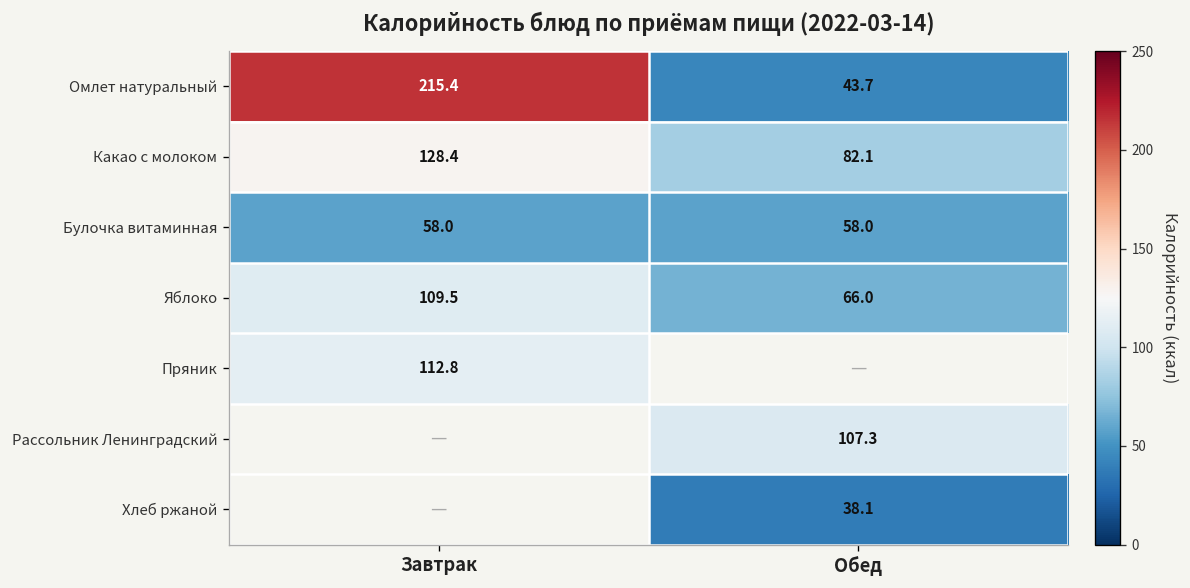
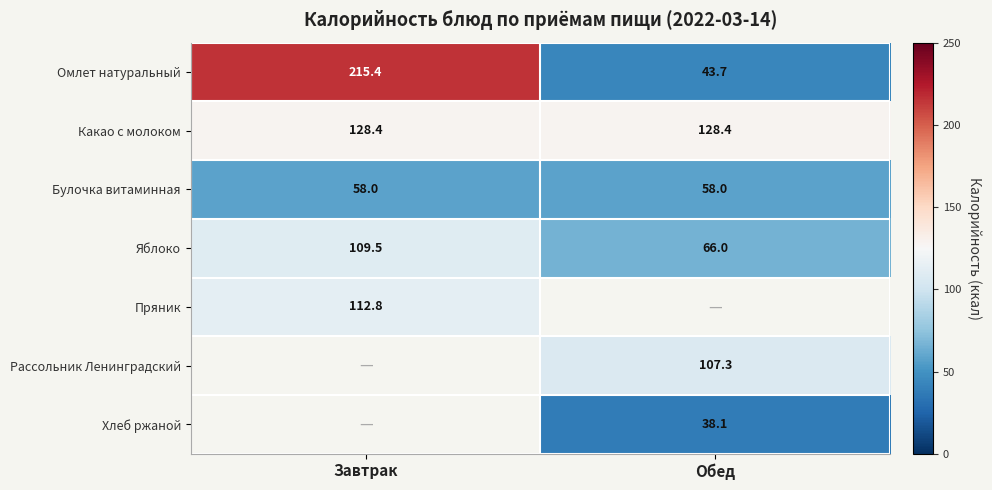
Какао с молоком, Обед: 82.1 -> 128.4
